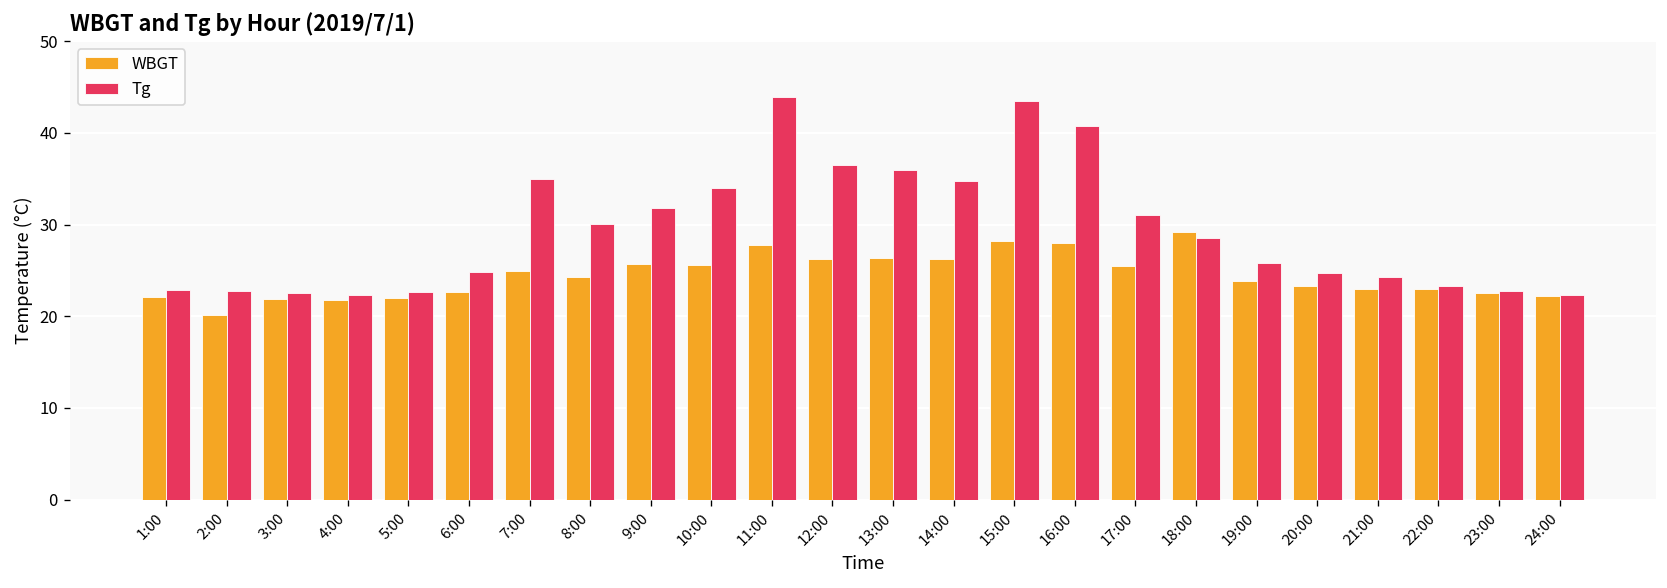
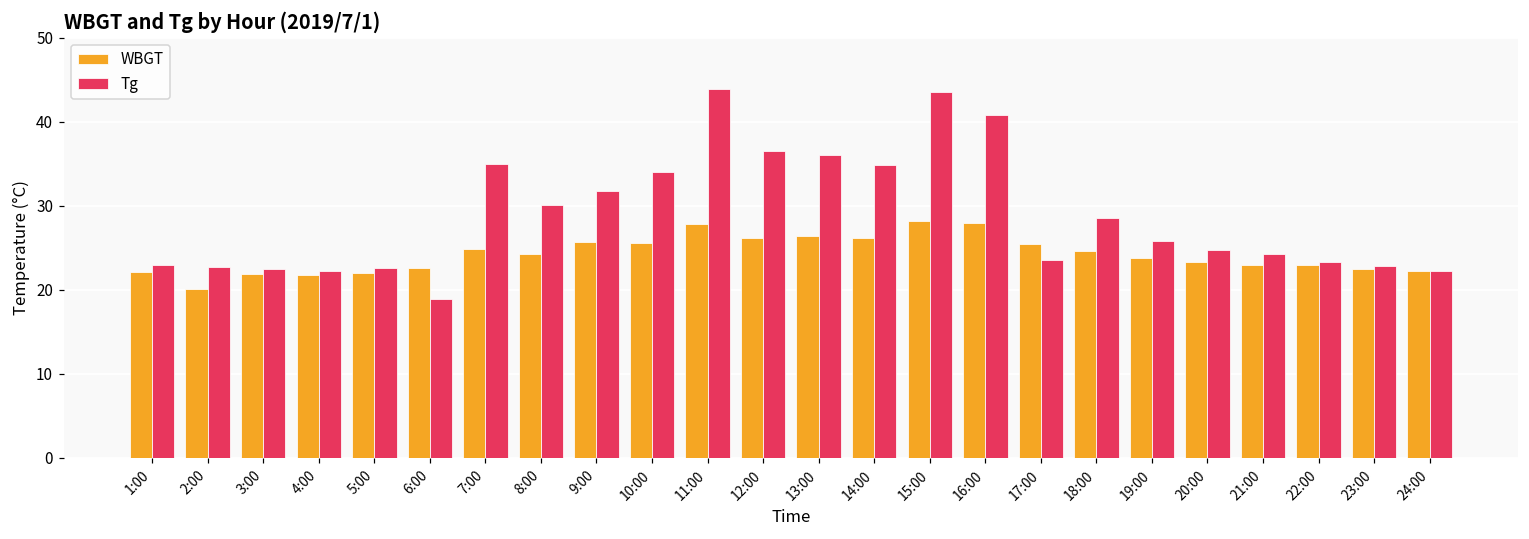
Tg, 6:00: 25 -> 19
Tg, 17:00: 31 -> 24
WBGT, 18:00: 29 -> 25
